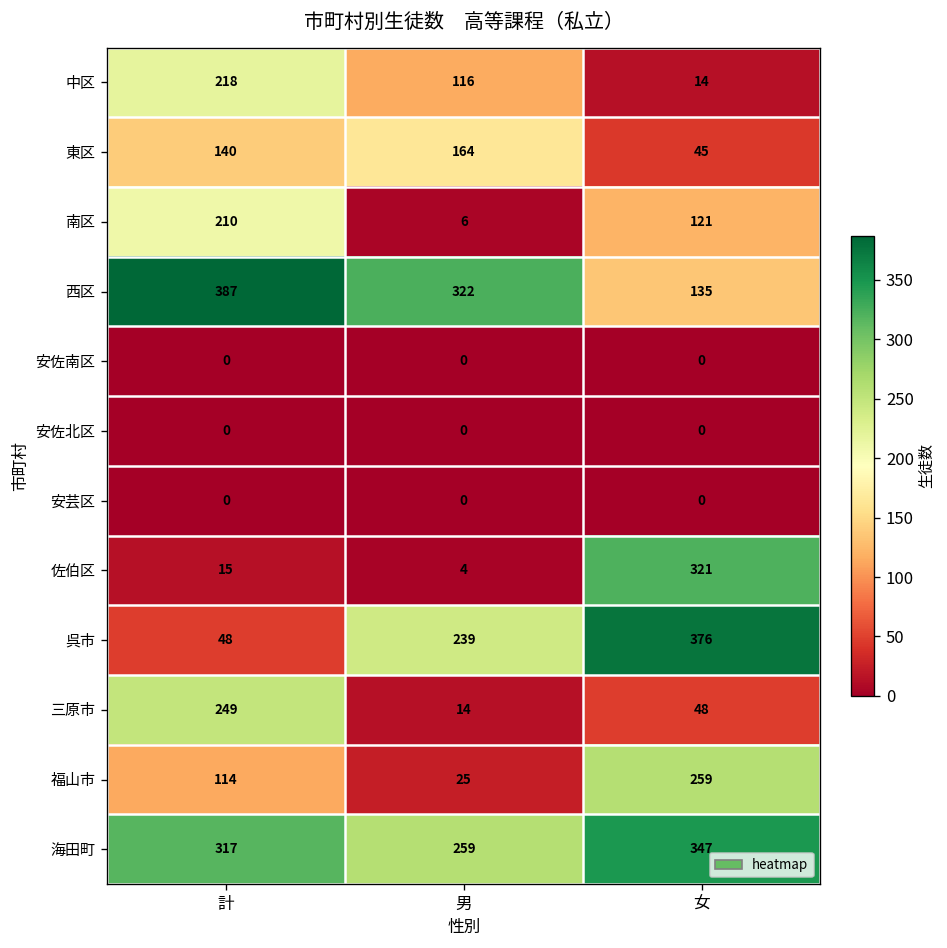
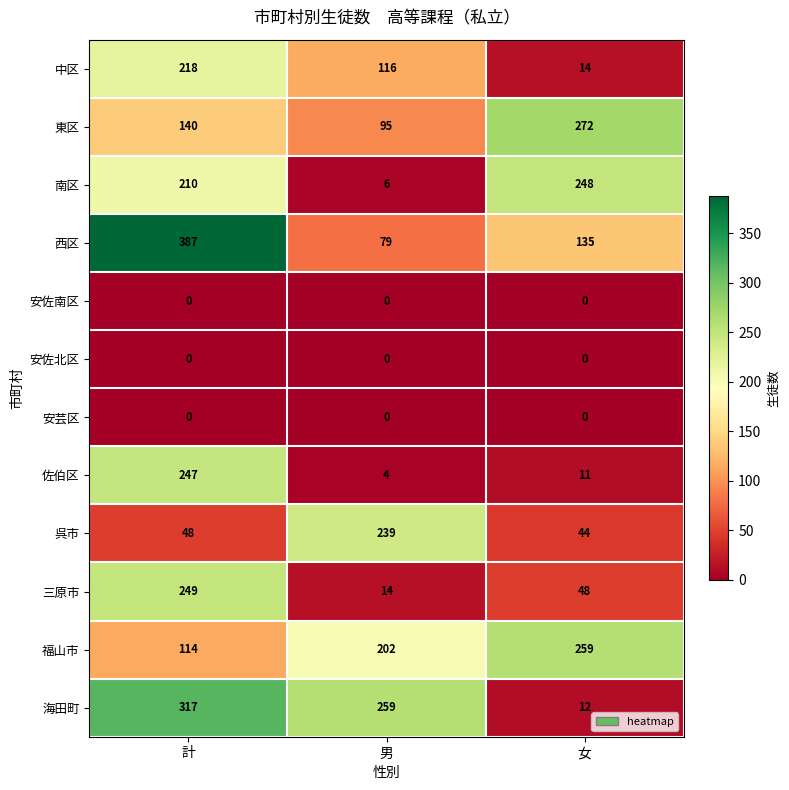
東区, 男: 164 -> 95
東区, 女: 45 -> 272
南区, 女: 121 -> 248
西区, 男: 322 -> 79
佐伯区, 計: 15 -> 247
佐伯区, 女: 321 -> 11
呉市, 女: 376 -> 44
福山市, 男: 25 -> 202
海田町, 女: 347 -> 12
